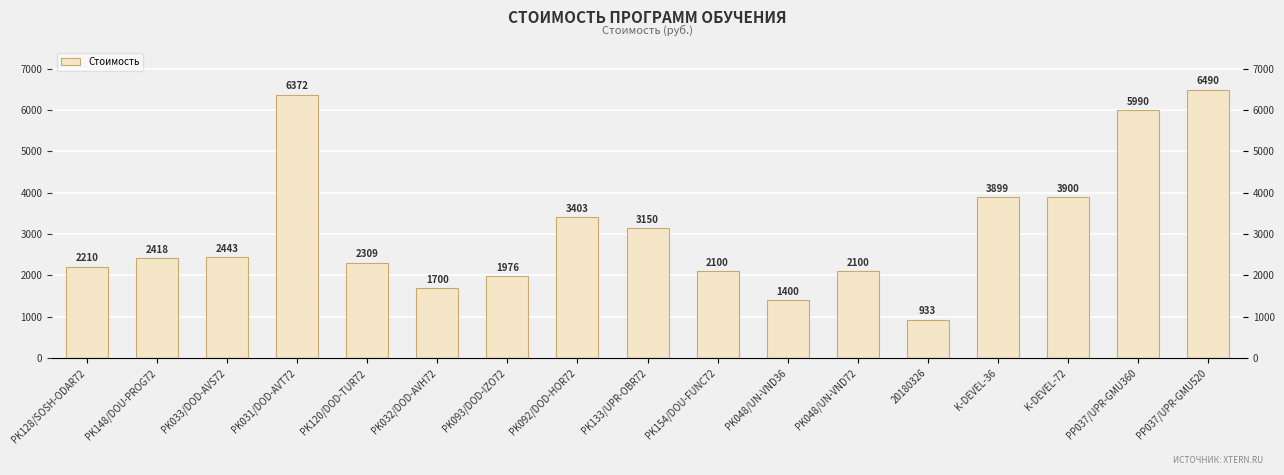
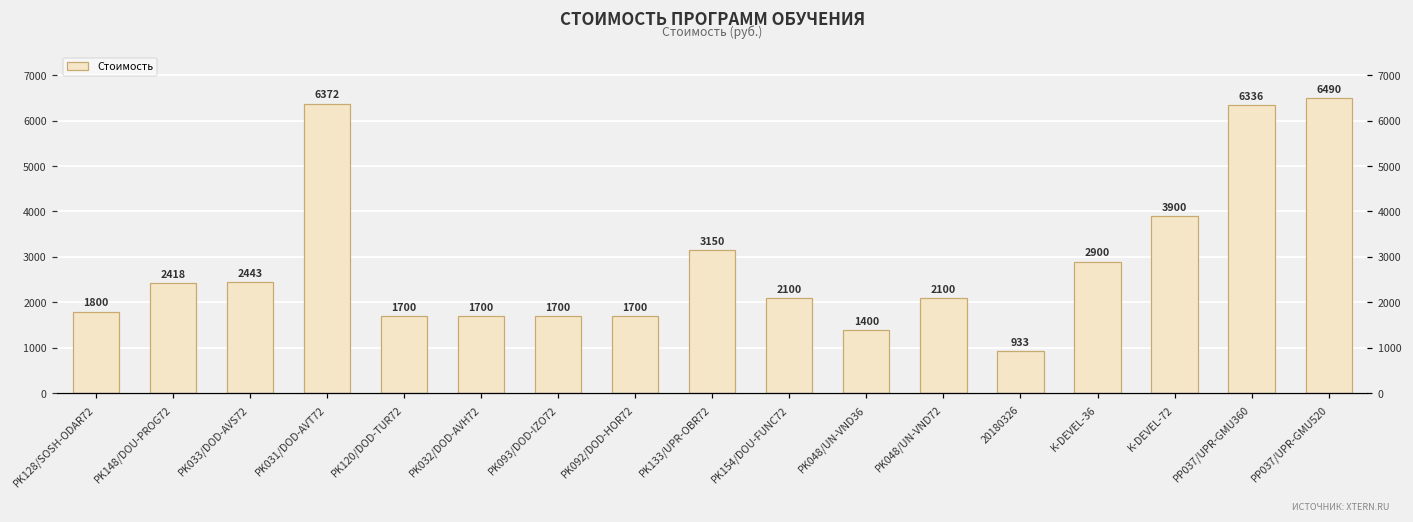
PK128/SOSH-ODAR72: 2210 -> 1800
PK120/DOD-TUR72: 2309 -> 1700
PK093/DOD-IZO72: 1976 -> 1700
PK092/DOD-HOR72: 3403 -> 1700
K-DEVEL-36: 3899 -> 2900
PP037/UPR-GMU360: 5990 -> 6336
